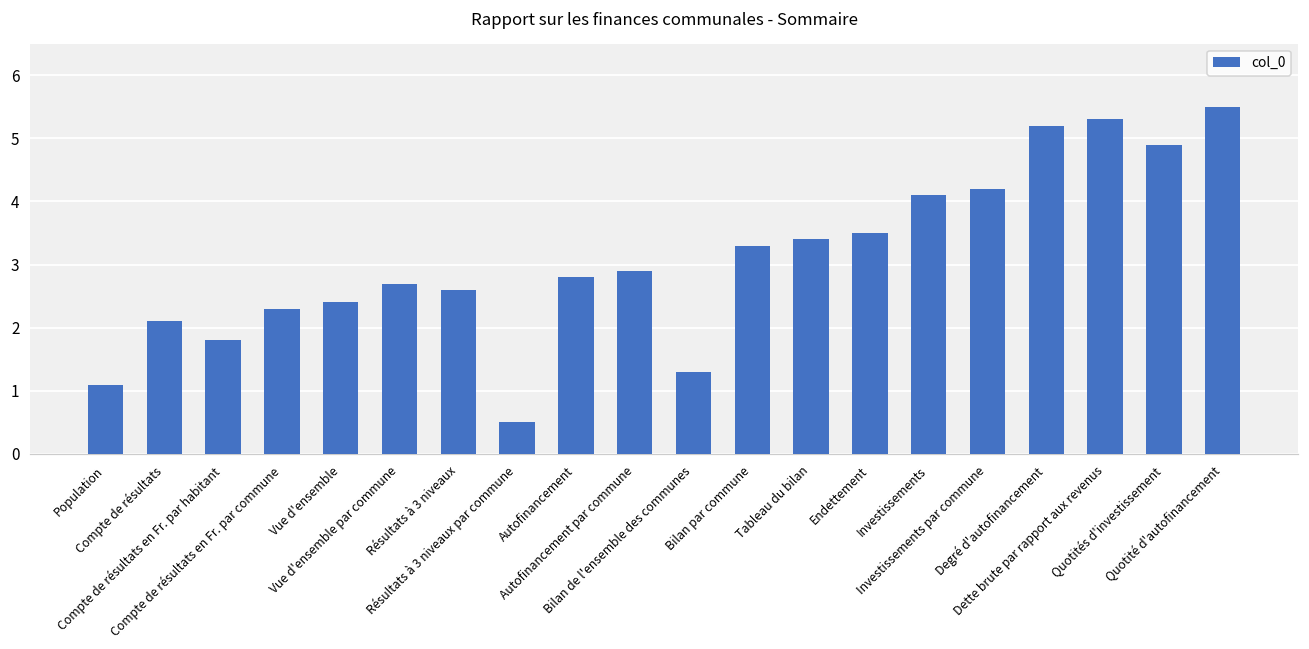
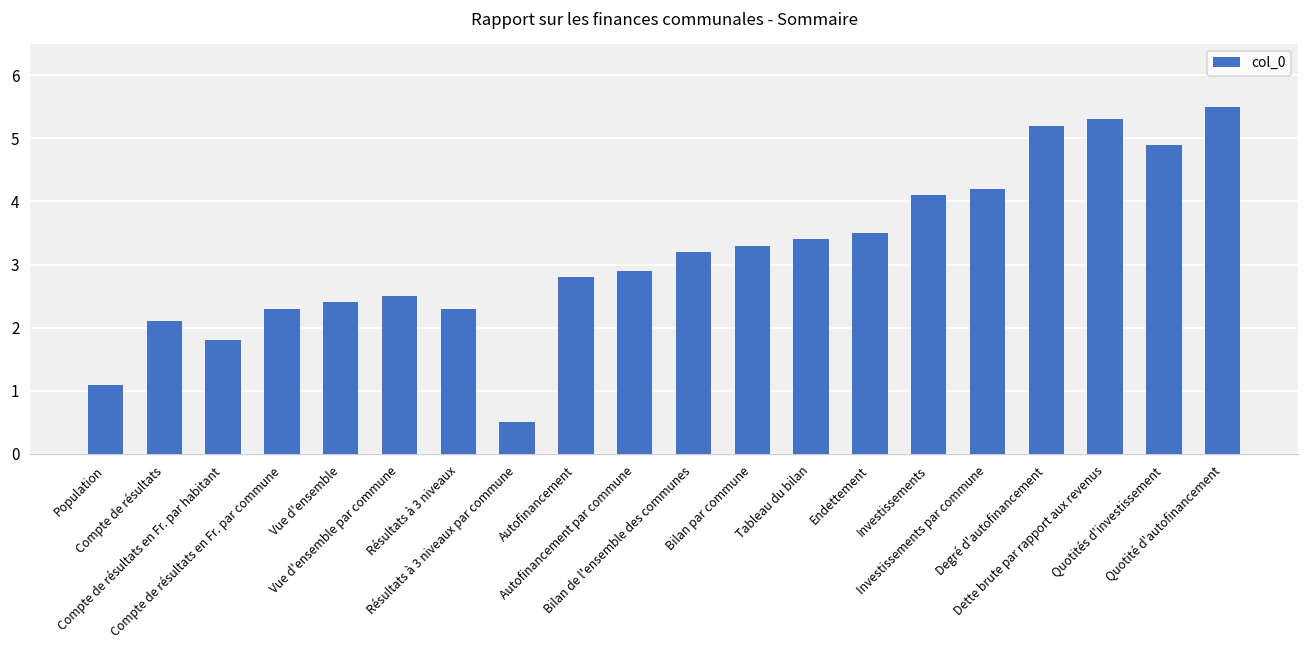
Vue d'ensemble par commune: 2.7 -> 2.5
Résultats à 3 niveaux: 2.6 -> 2.3
Bilan de l'ensemble des communes: 1.3 -> 3.2
